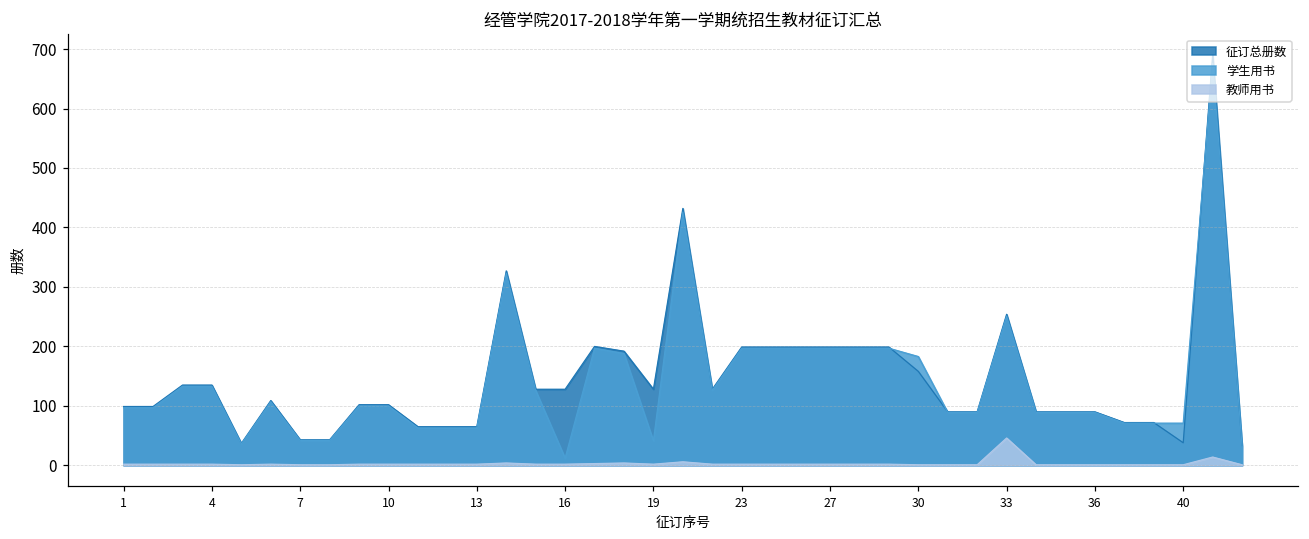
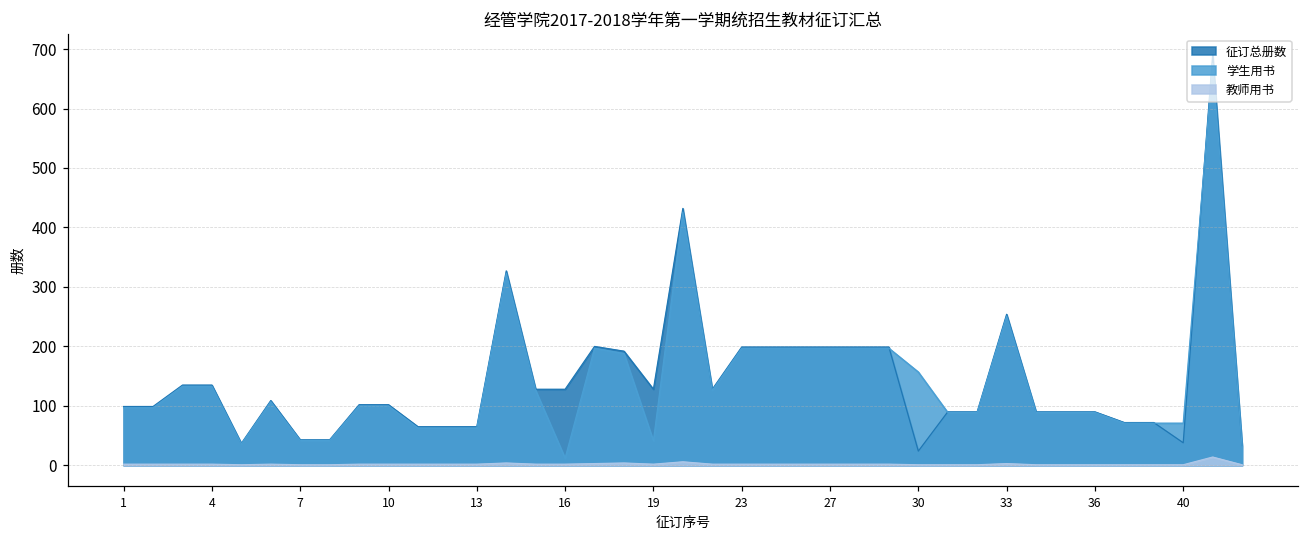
征订总册数, 30: 160 -> 20
学生用书, 30: 180 -> 160
教师用书, 33: 50 -> 0
